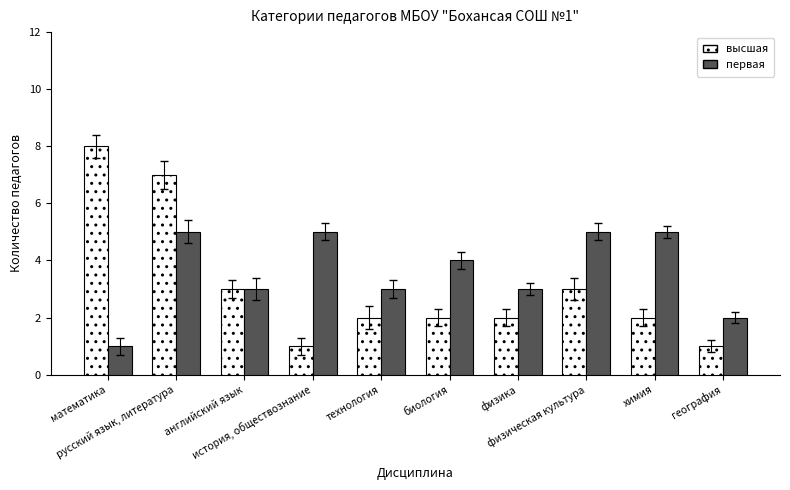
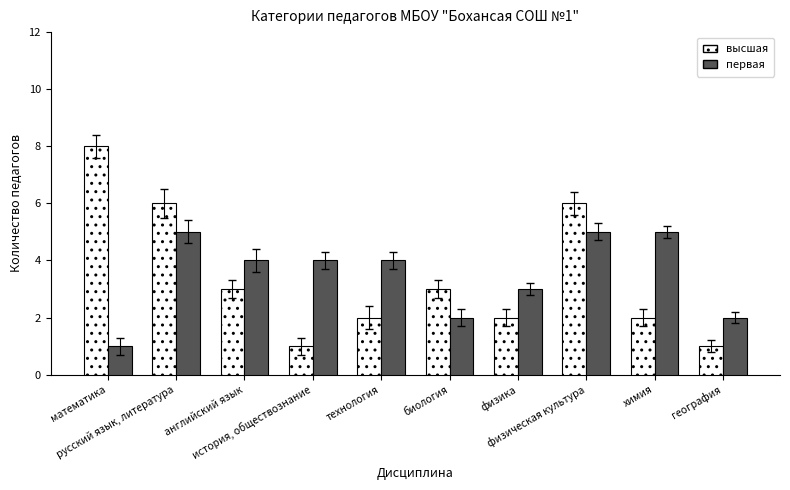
высшая, русский язык, литература: 7 -> 6
первая, английский язык: 3 -> 4
первая, история, обществознание: 5 -> 4
первая, технология: 3 -> 4
высшая, биология: 2 -> 3
первая, биология: 4 -> 2
высшая, физическая культура: 3 -> 6
